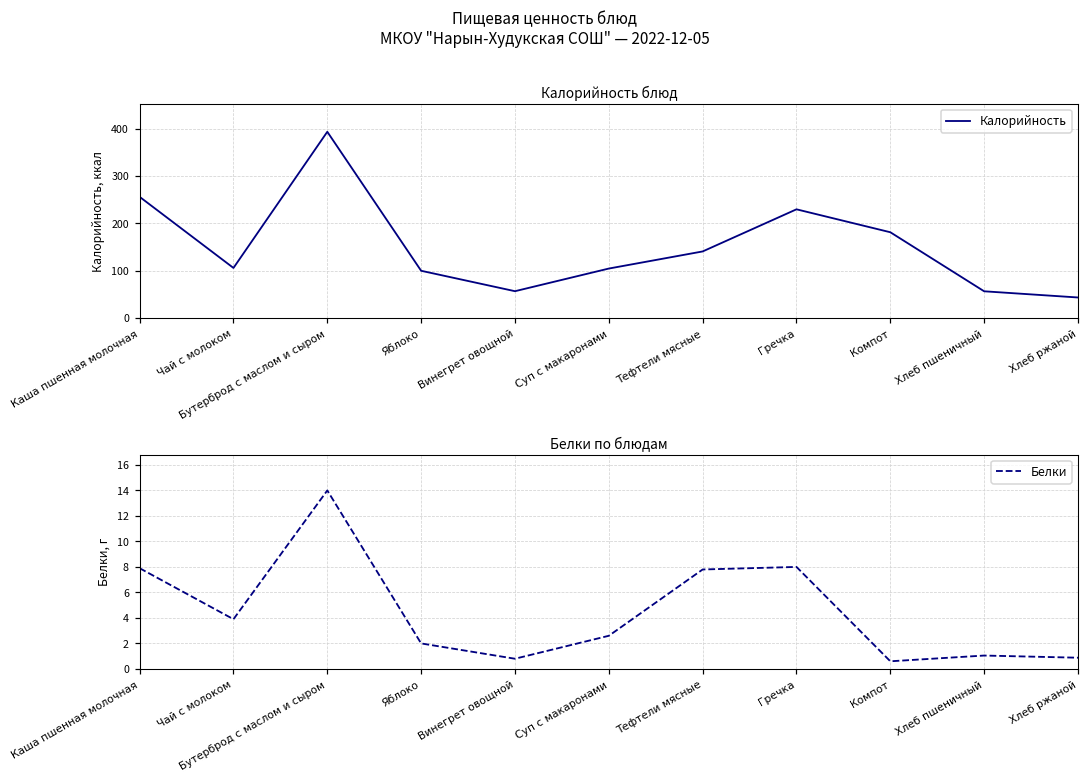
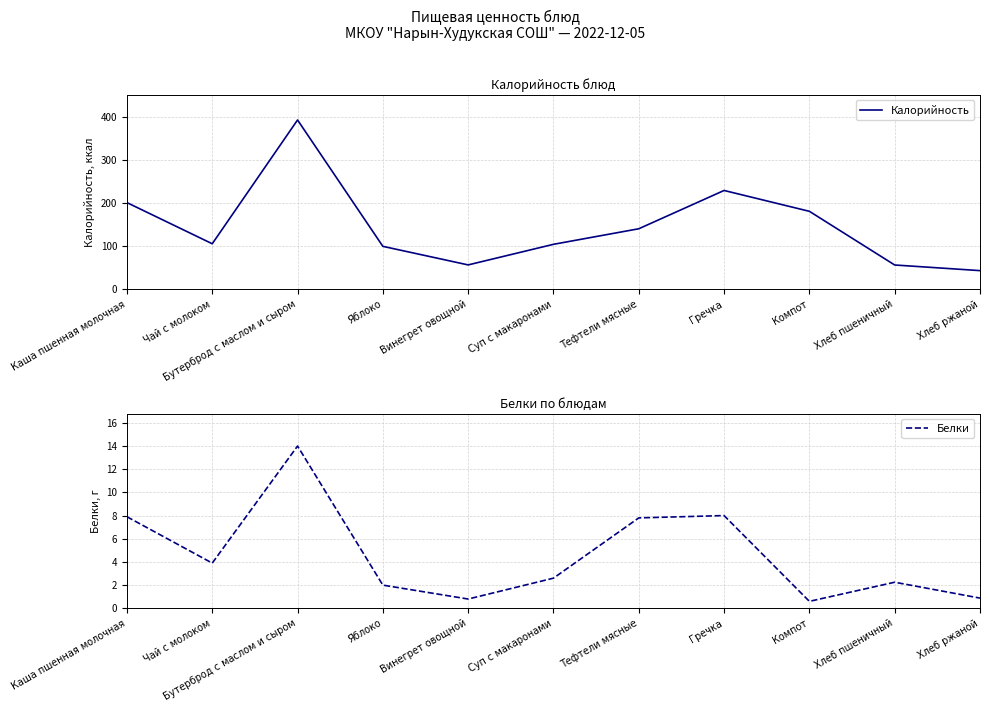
Калорийность блюд, Каша пшенная молочная: 260 -> 200
Белки по блюдам, Хлеб пшеничный: 1.1 -> 2.3
